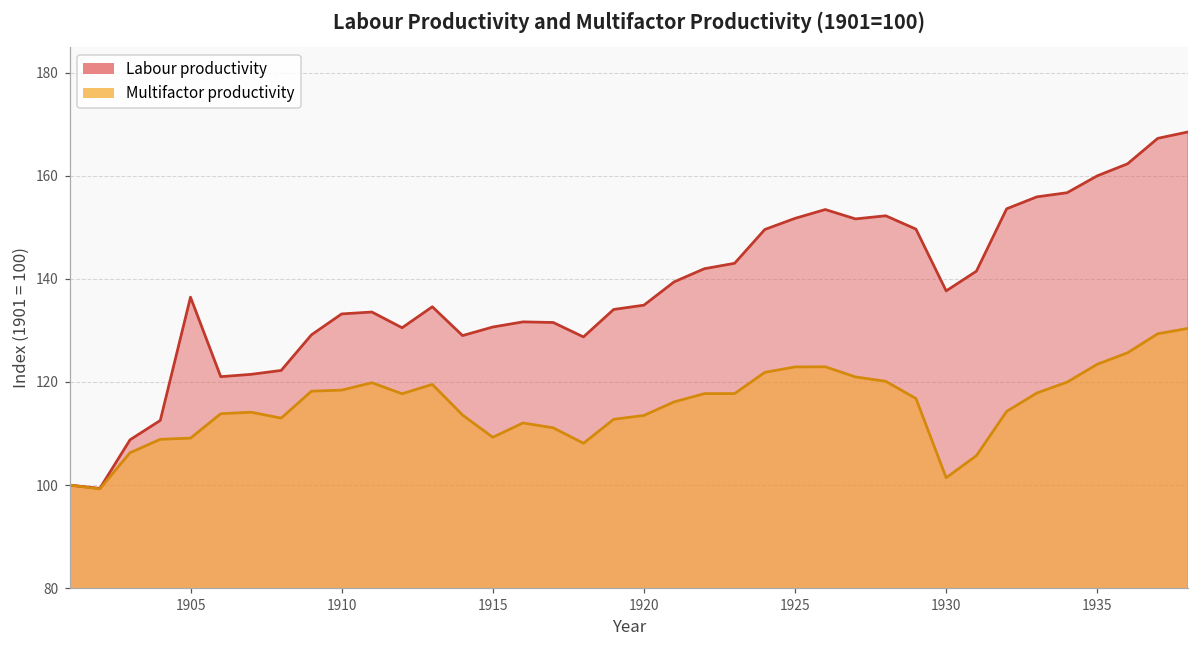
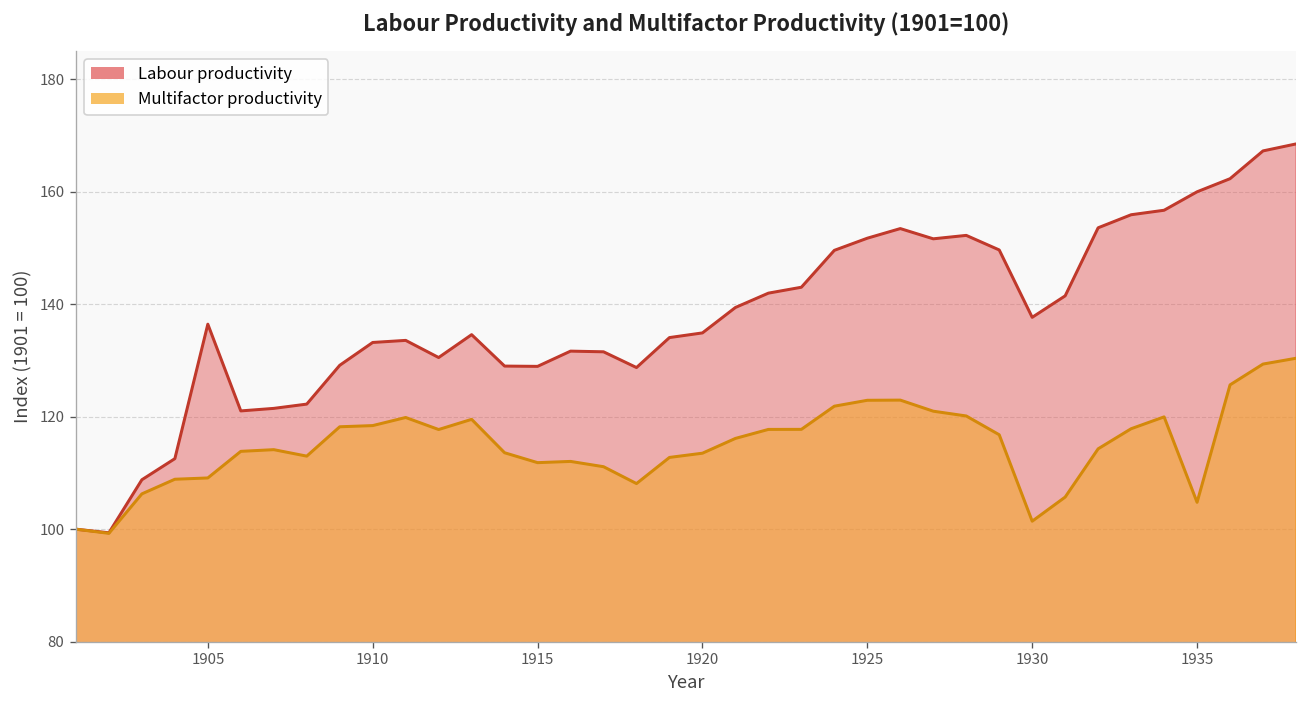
Labour productivity, 1915: 131 -> 129
Multifactor productivity, 1915: 109 -> 112
Multifactor productivity, 1935: 123 -> 105
